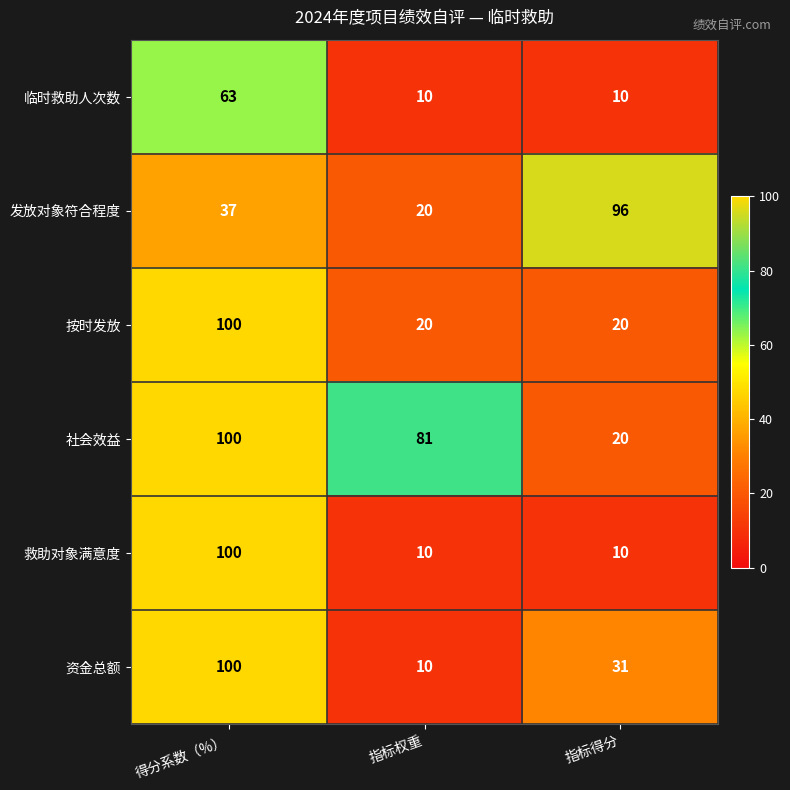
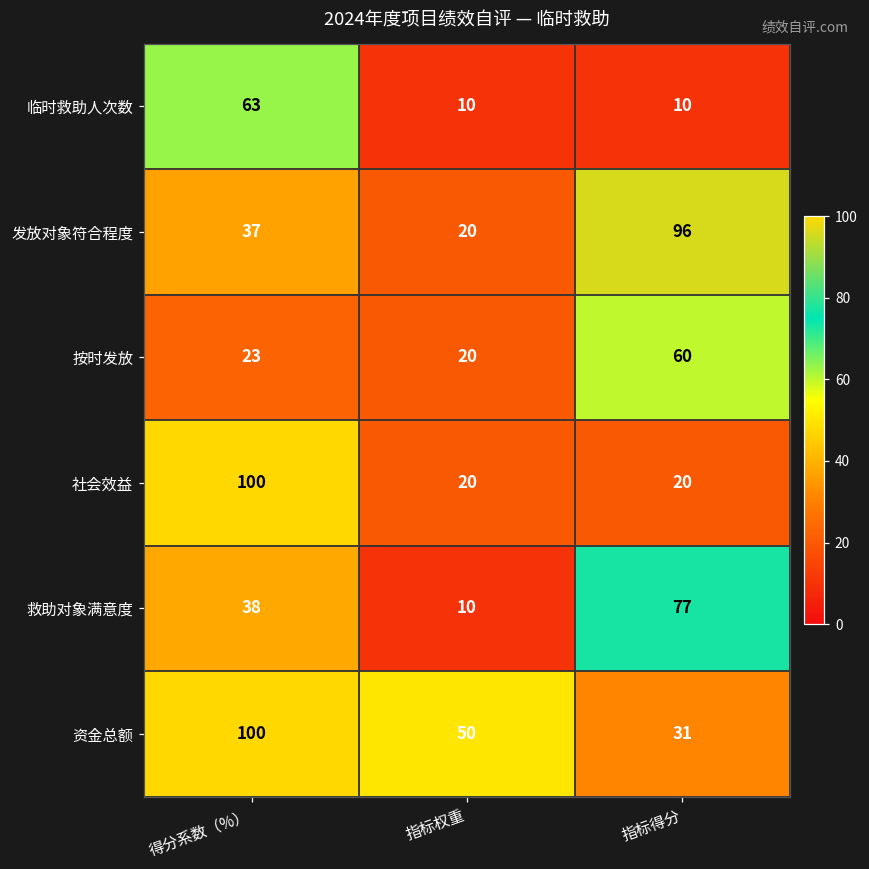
按时发放, 得分系数（%）: 100 -> 23
按时发放, 指标得分: 20 -> 60
社会效益, 指标权重: 81 -> 20
救助对象满意度, 得分系数（%）: 100 -> 38
救助对象满意度, 指标得分: 10 -> 77
资金总额, 指标权重: 10 -> 50
